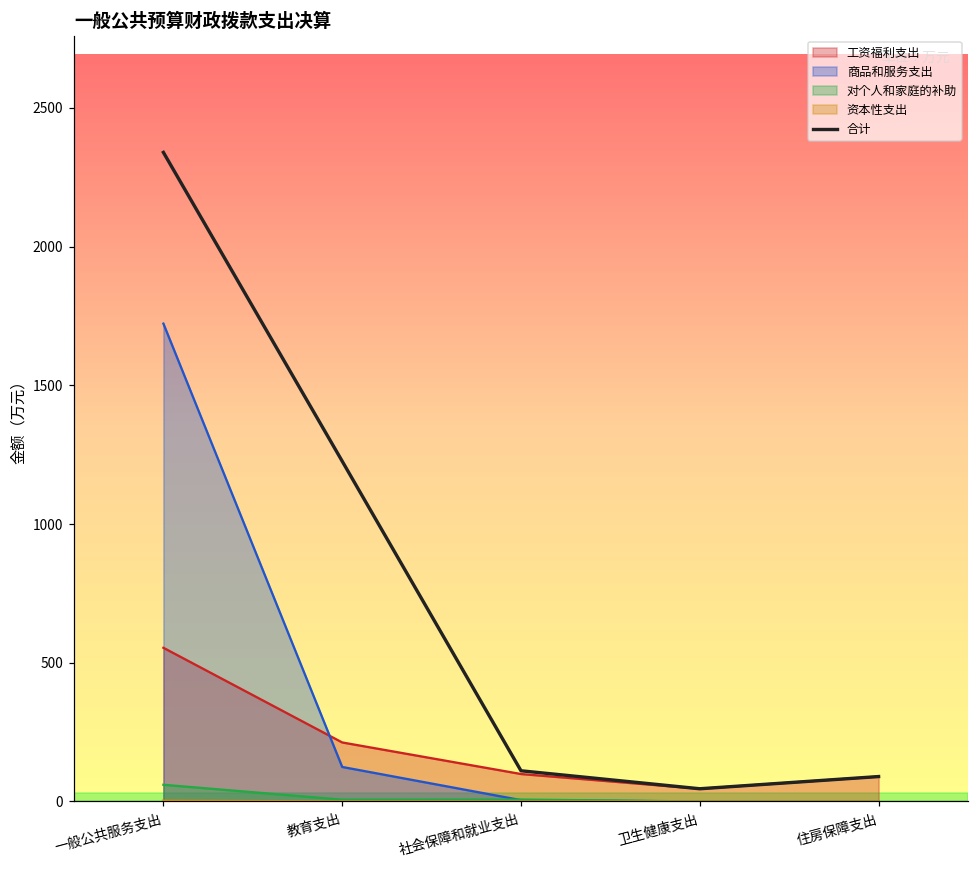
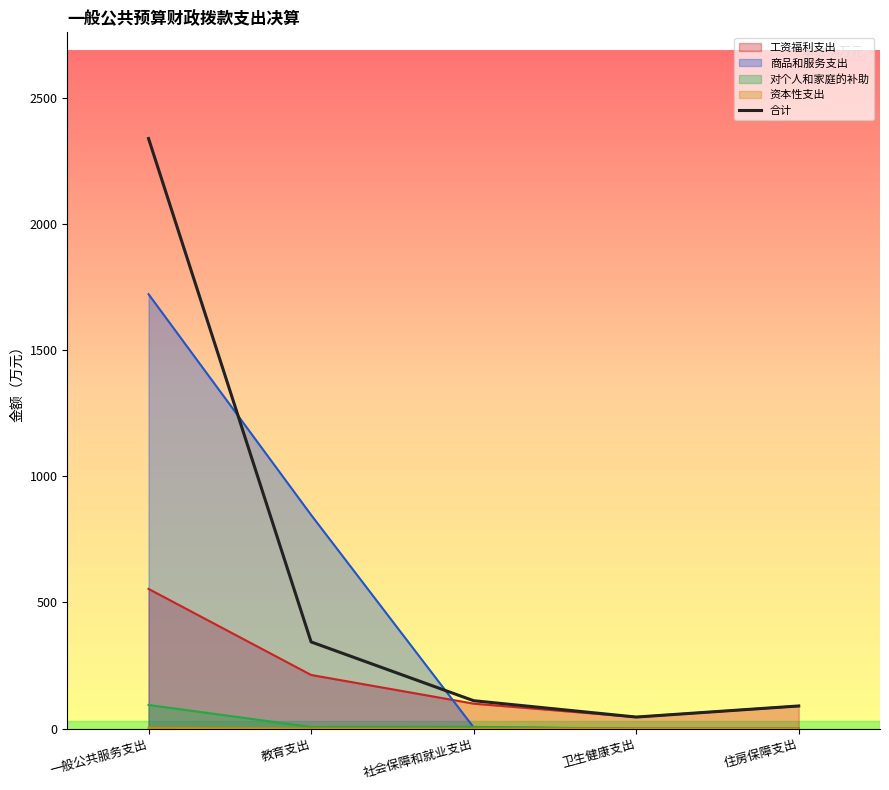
对个人和家庭的补助, 一般公共服务支出: 60 -> 90
商品和服务支出, 教育支出: 120 -> 850
合计, 教育支出: 1230 -> 340
